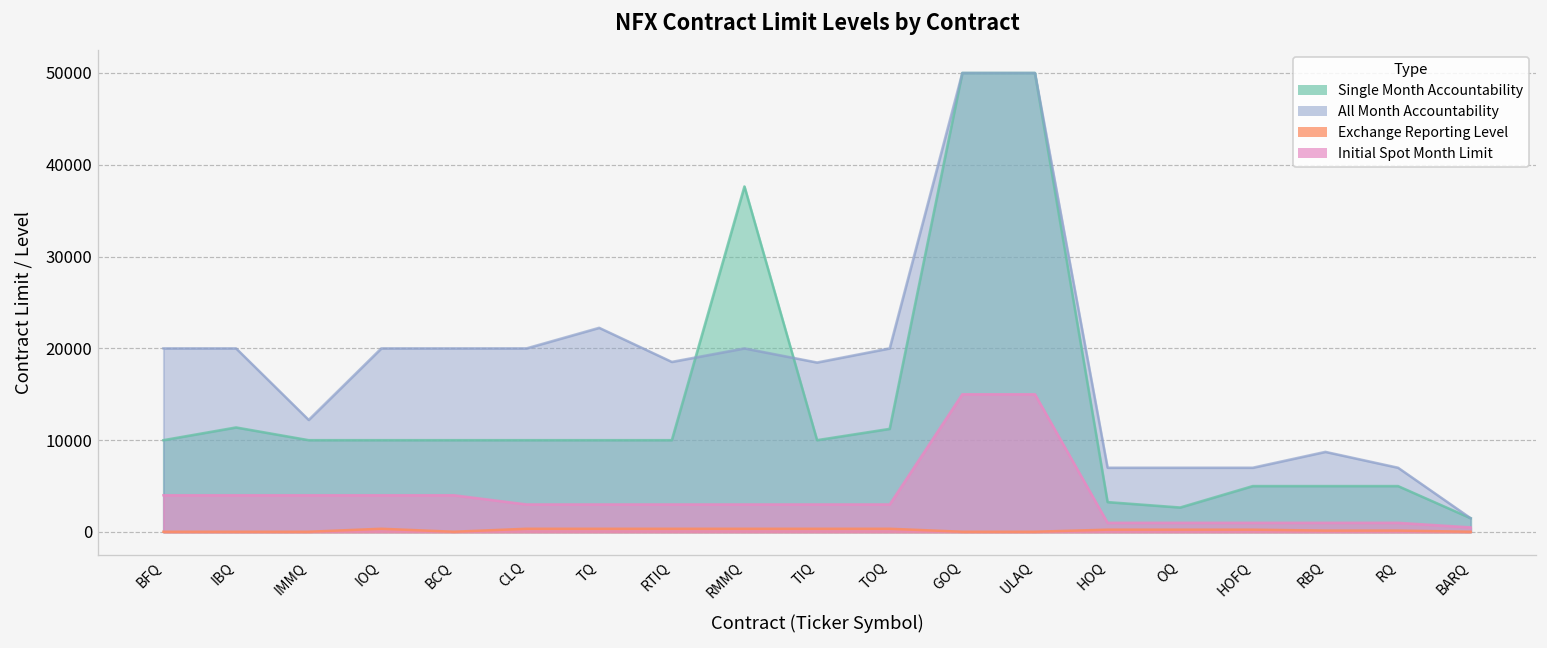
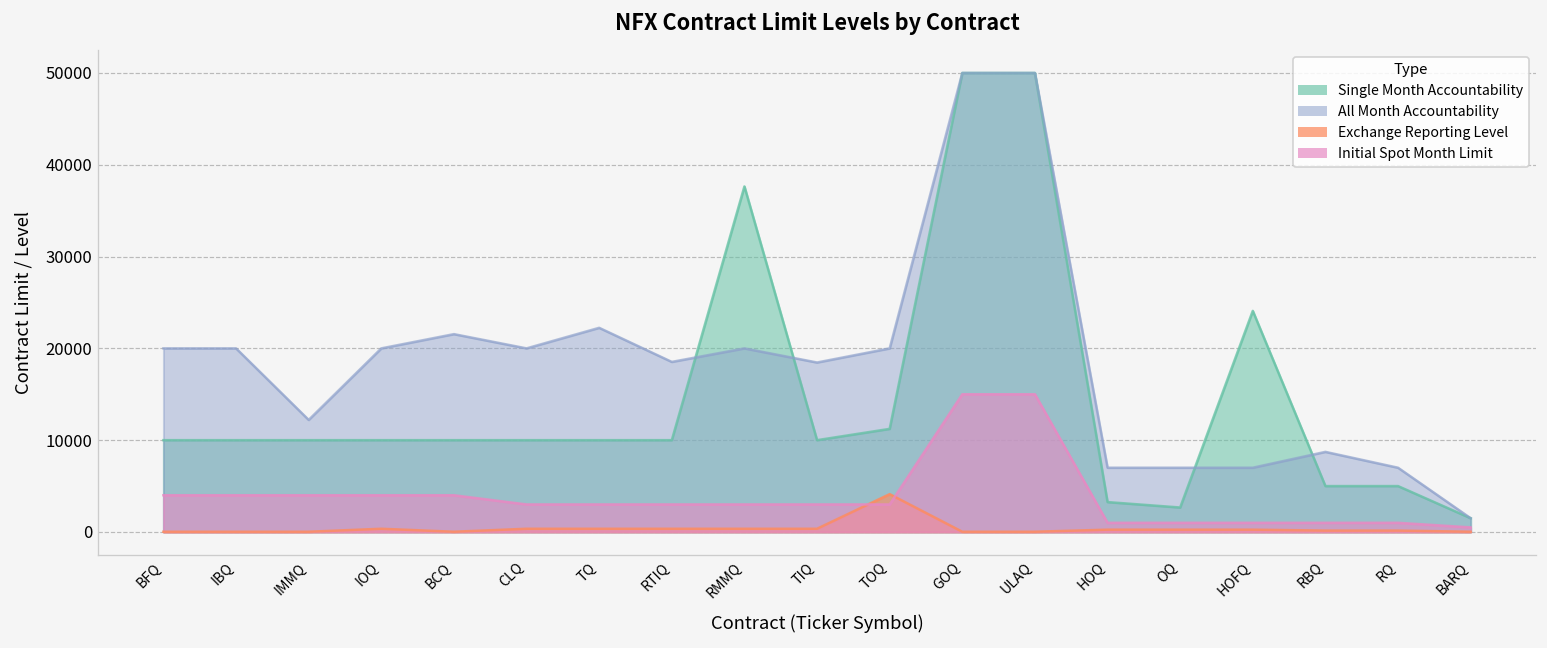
Single Month Accountability, IBQ: 11000 -> 10000
All Month Accountability, BCQ: 20000 -> 22000
Exchange Reporting Level, TOQ: 0 -> 4000
Single Month Accountability, HOFQ: 5000 -> 24000
